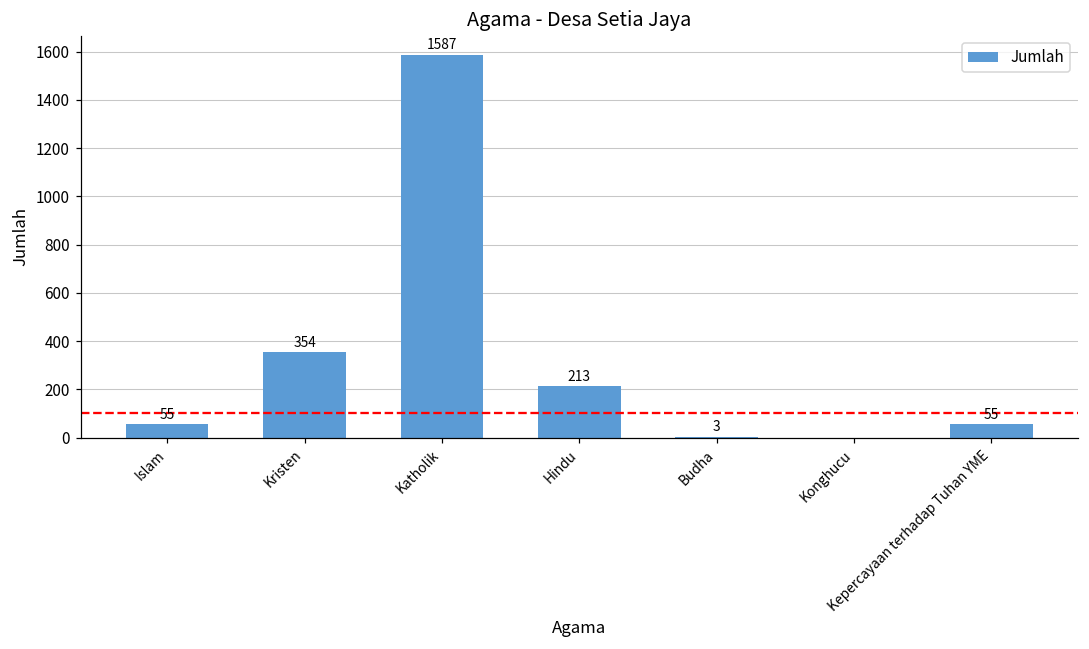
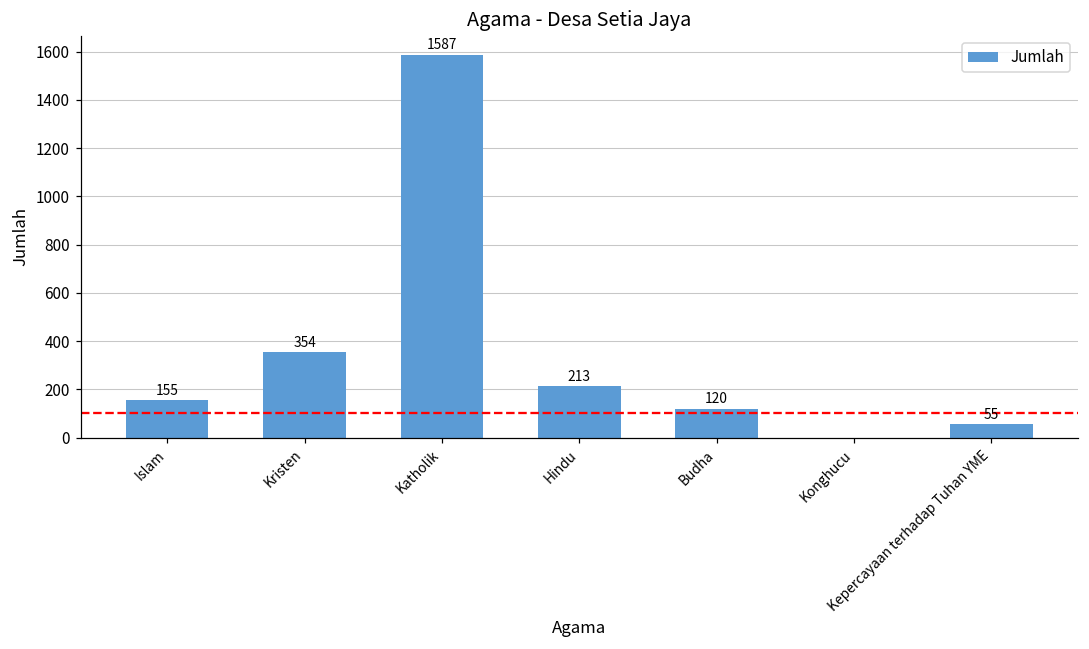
Islam: 55 -> 155
Budha: 3 -> 120
